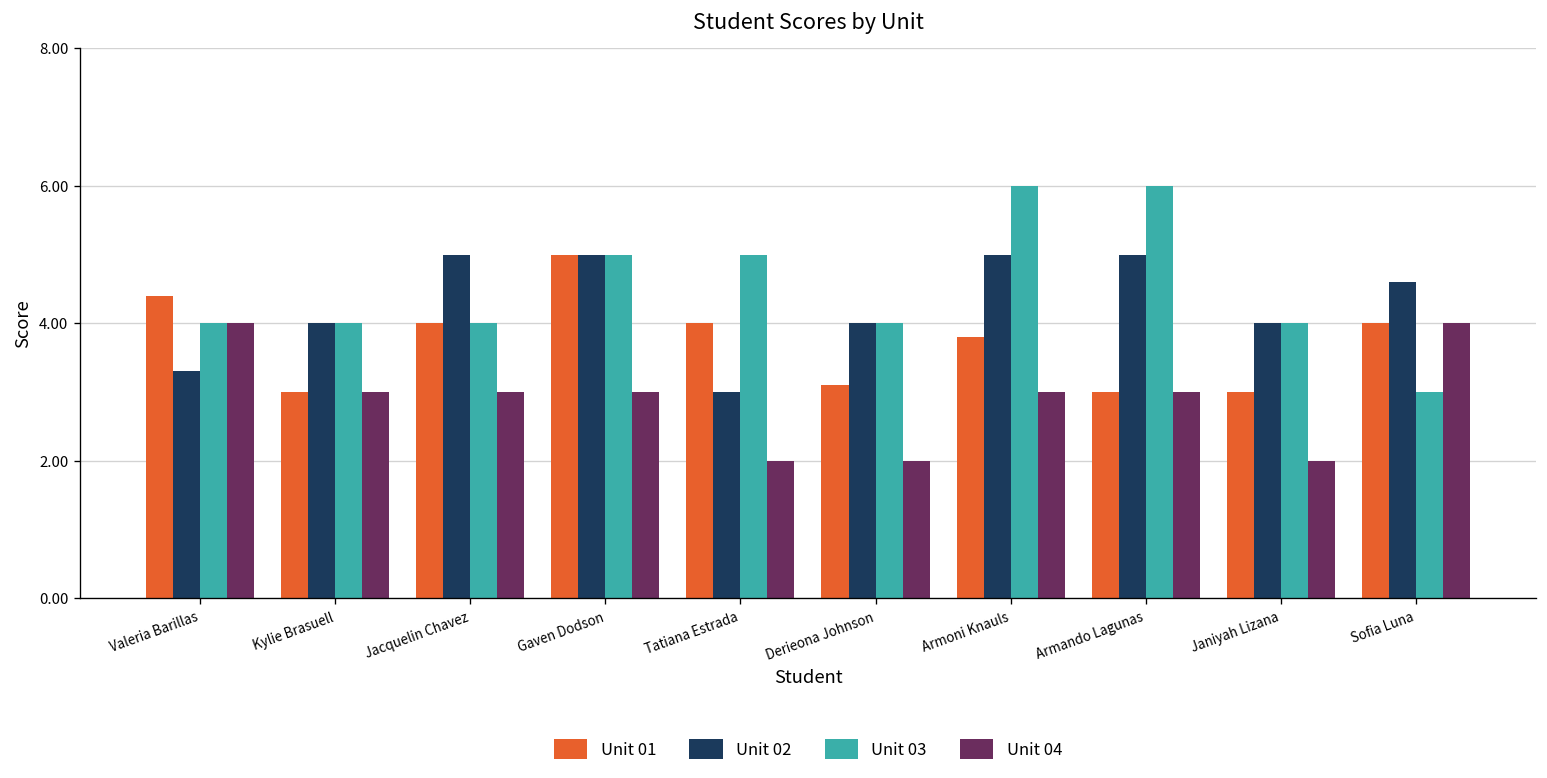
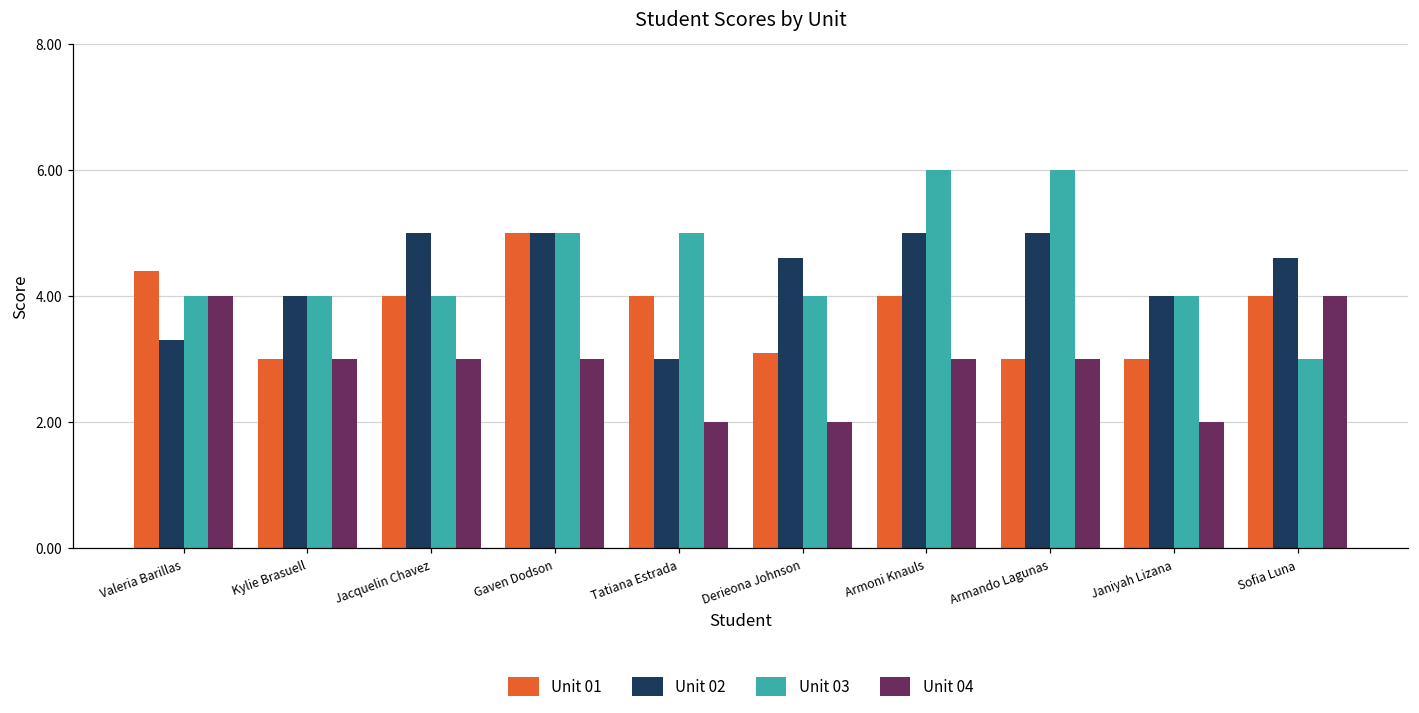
Unit 02, Derieona Johnson: 4.0 -> 4.6
Unit 01, Armoni Knauls: 3.8 -> 4.0
